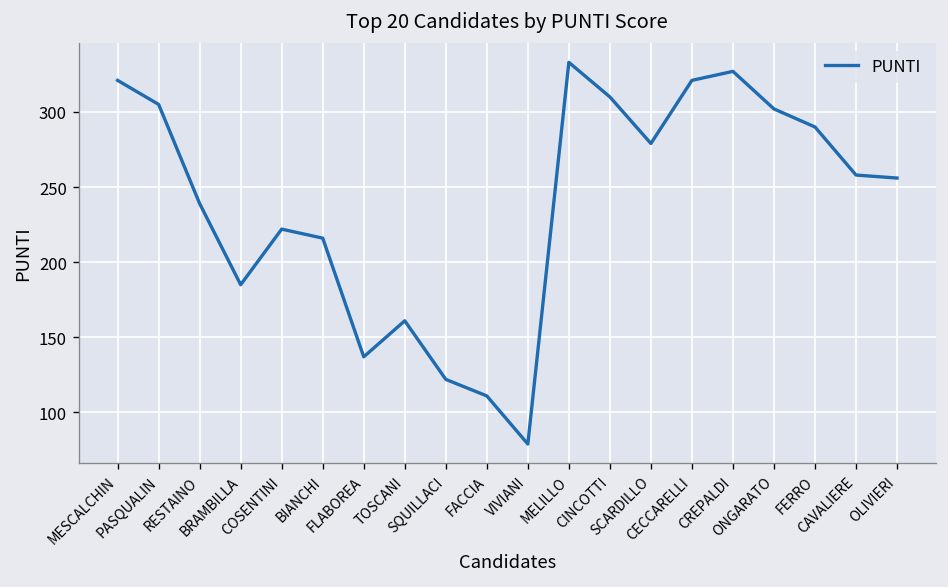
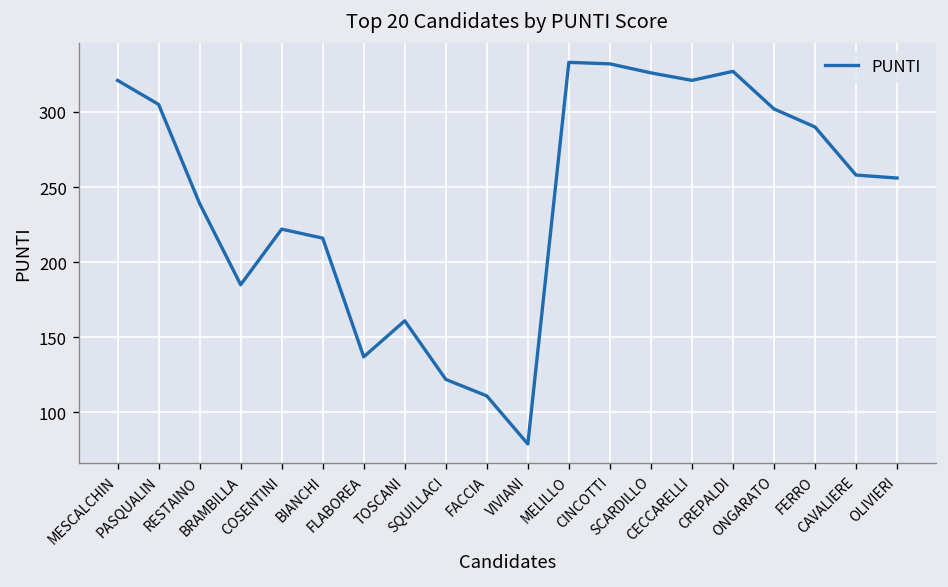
CINCOTTI: 310 -> 332
SCARDILLO: 279 -> 326
